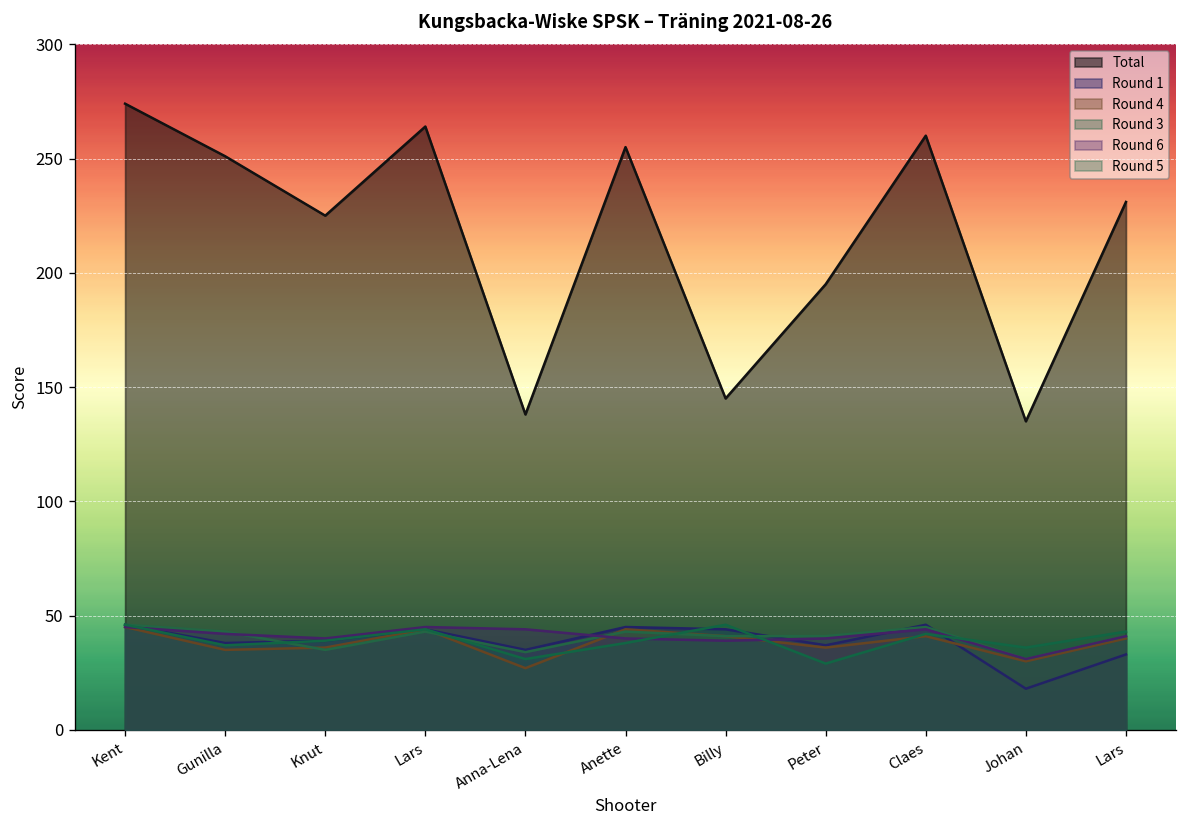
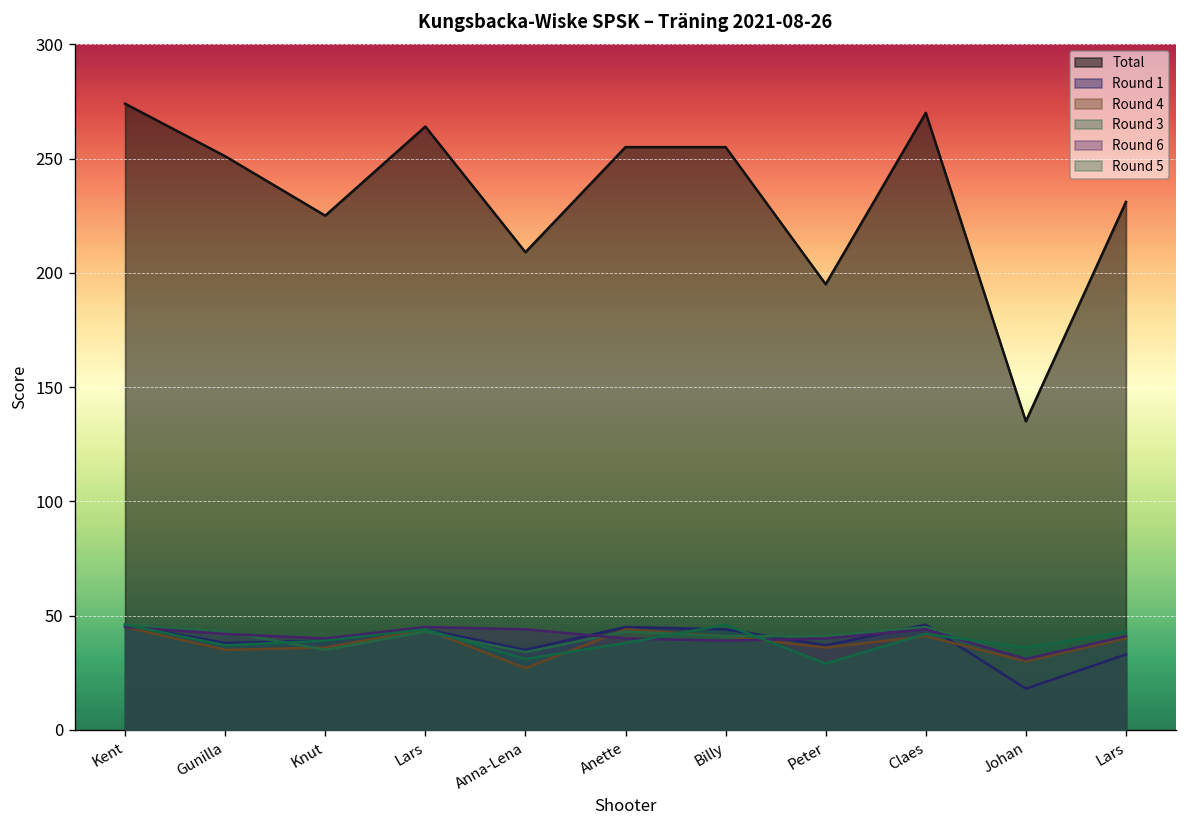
Total, Anna-Lena: 138 -> 209
Total, Billy: 145 -> 255
Total, Claes: 260 -> 270
